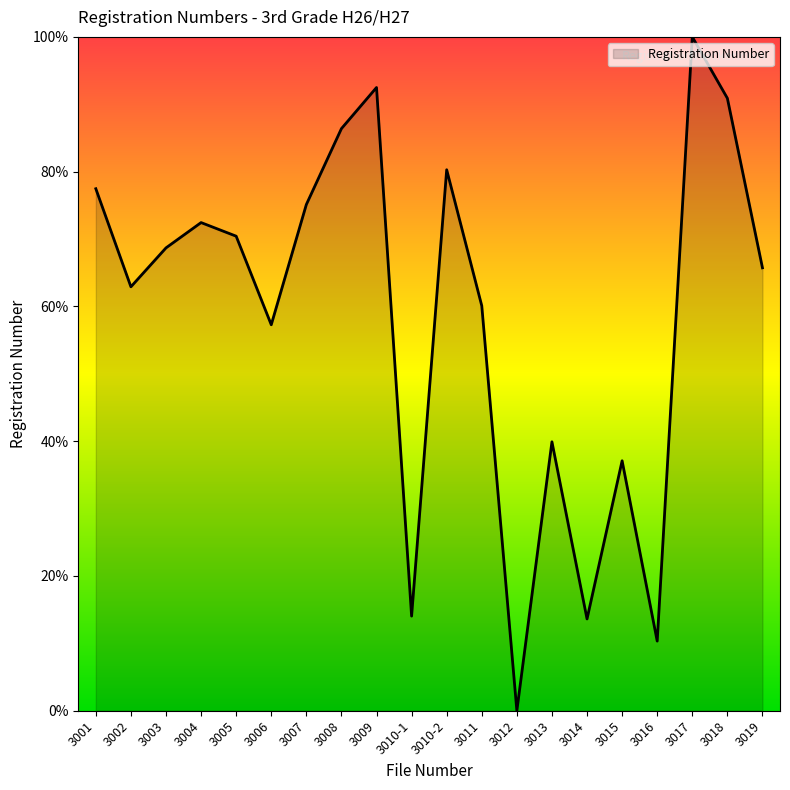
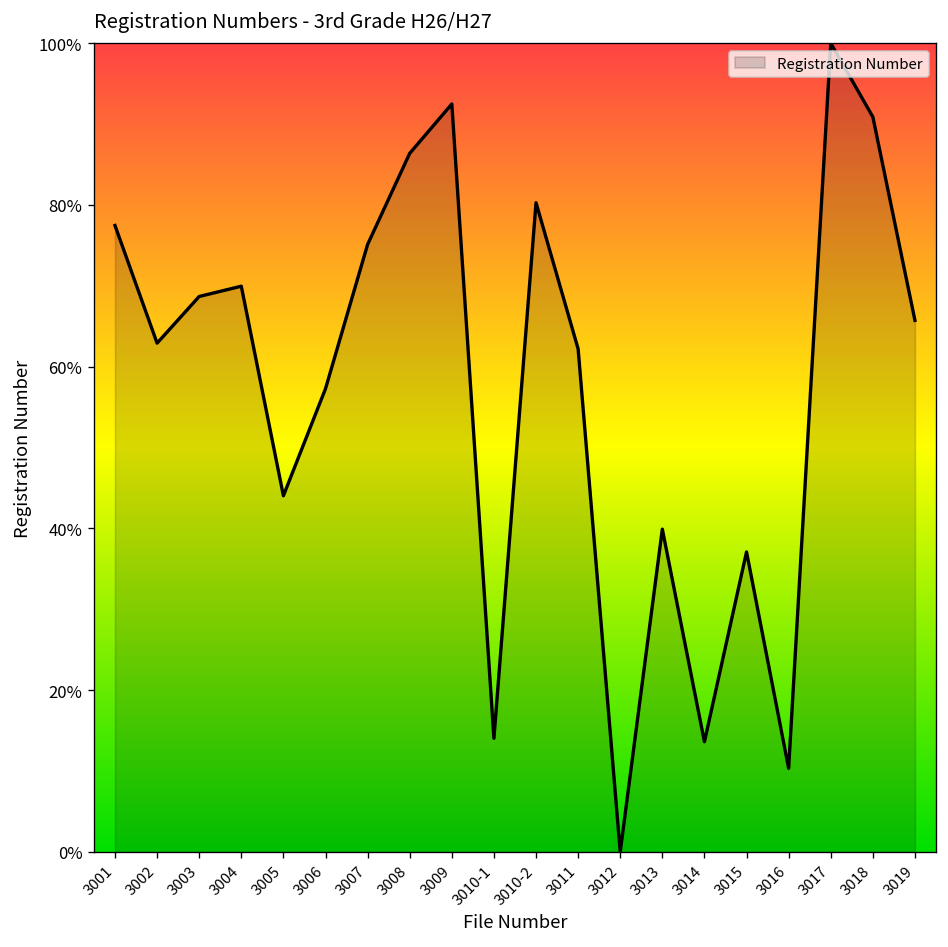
3004: 72% -> 70%
3005: 70% -> 44%
3011: 60% -> 62%
